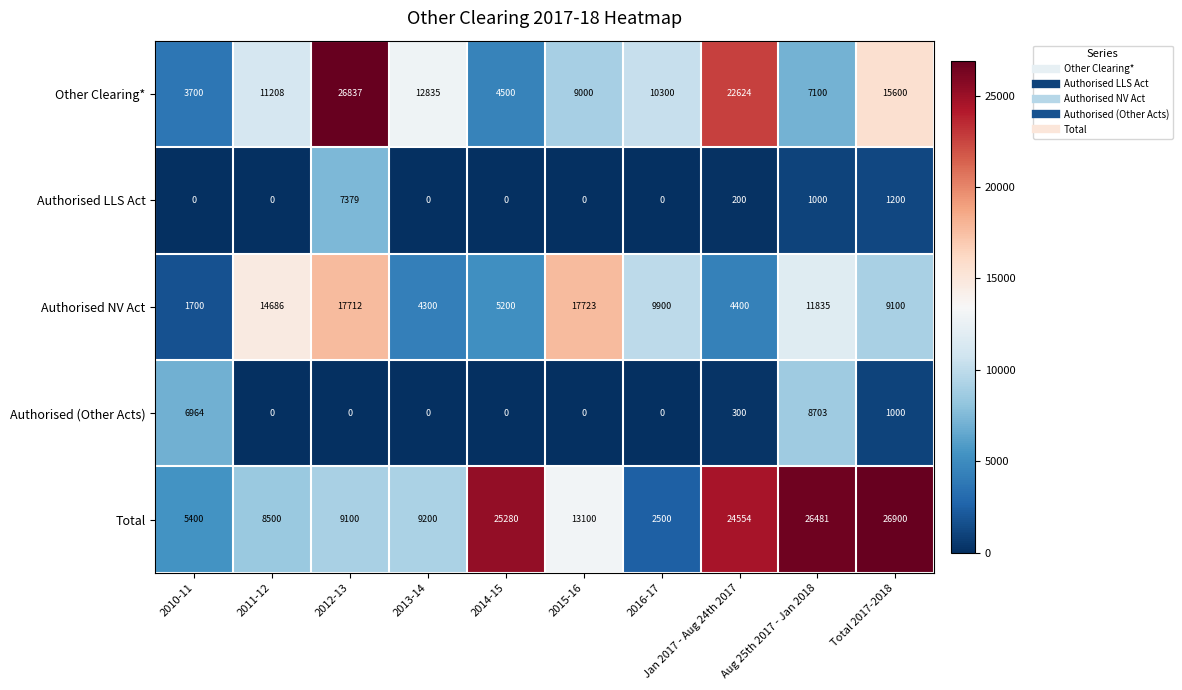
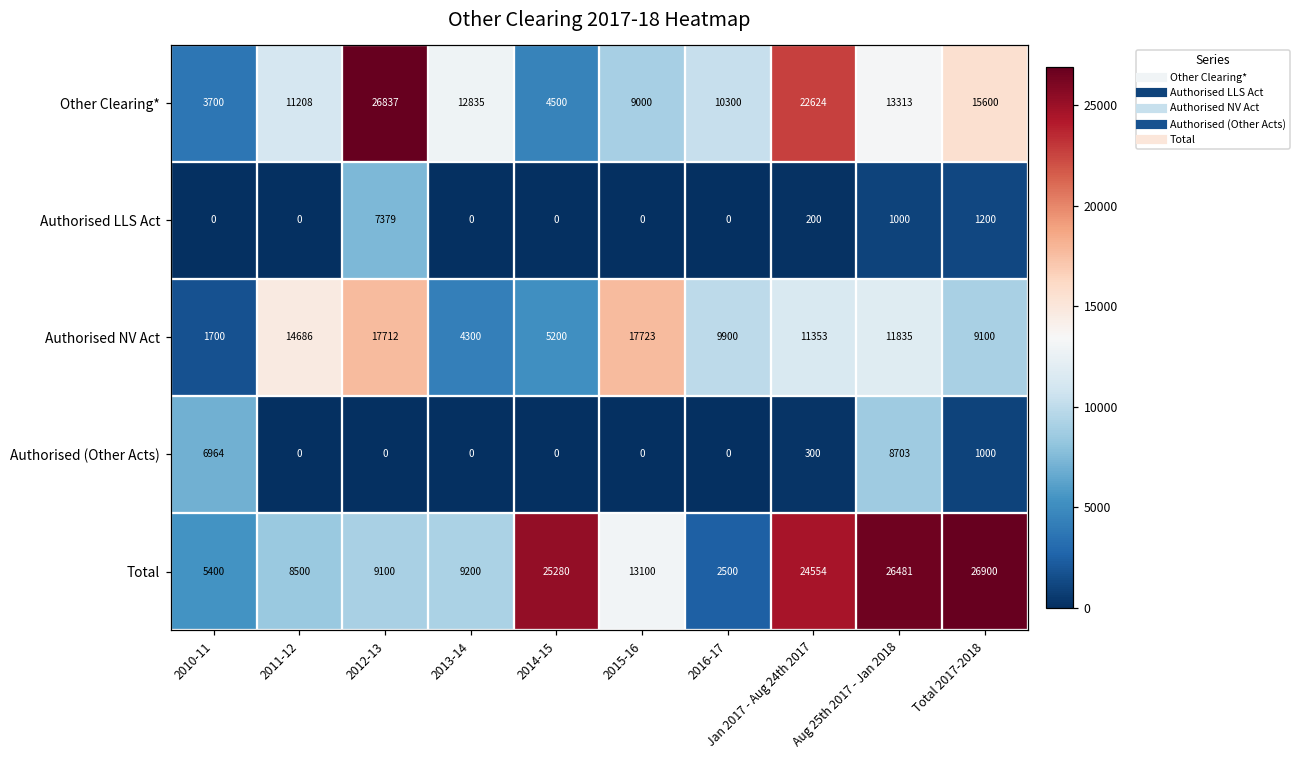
Other Clearing*, Aug 25th 2017 - Jan 2018: 7100 -> 13313
Authorised NV Act, Jan 2017 - Aug 24th 2017: 4400 -> 11353
